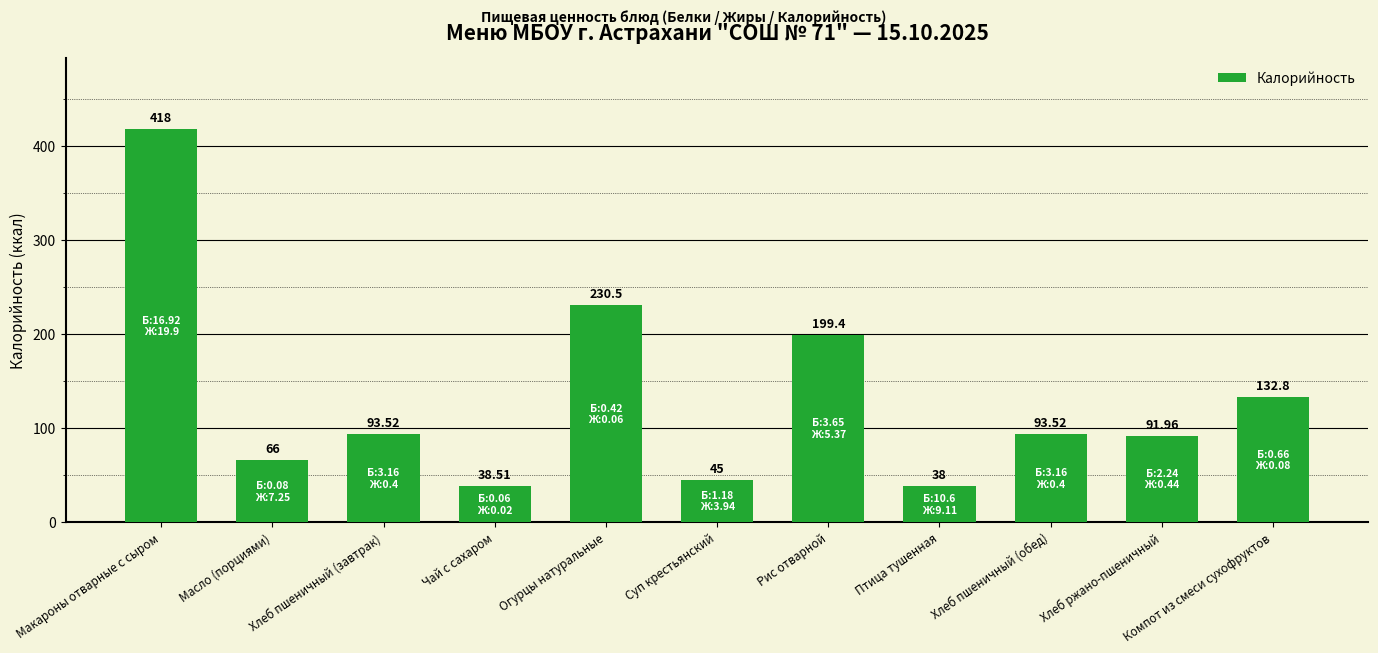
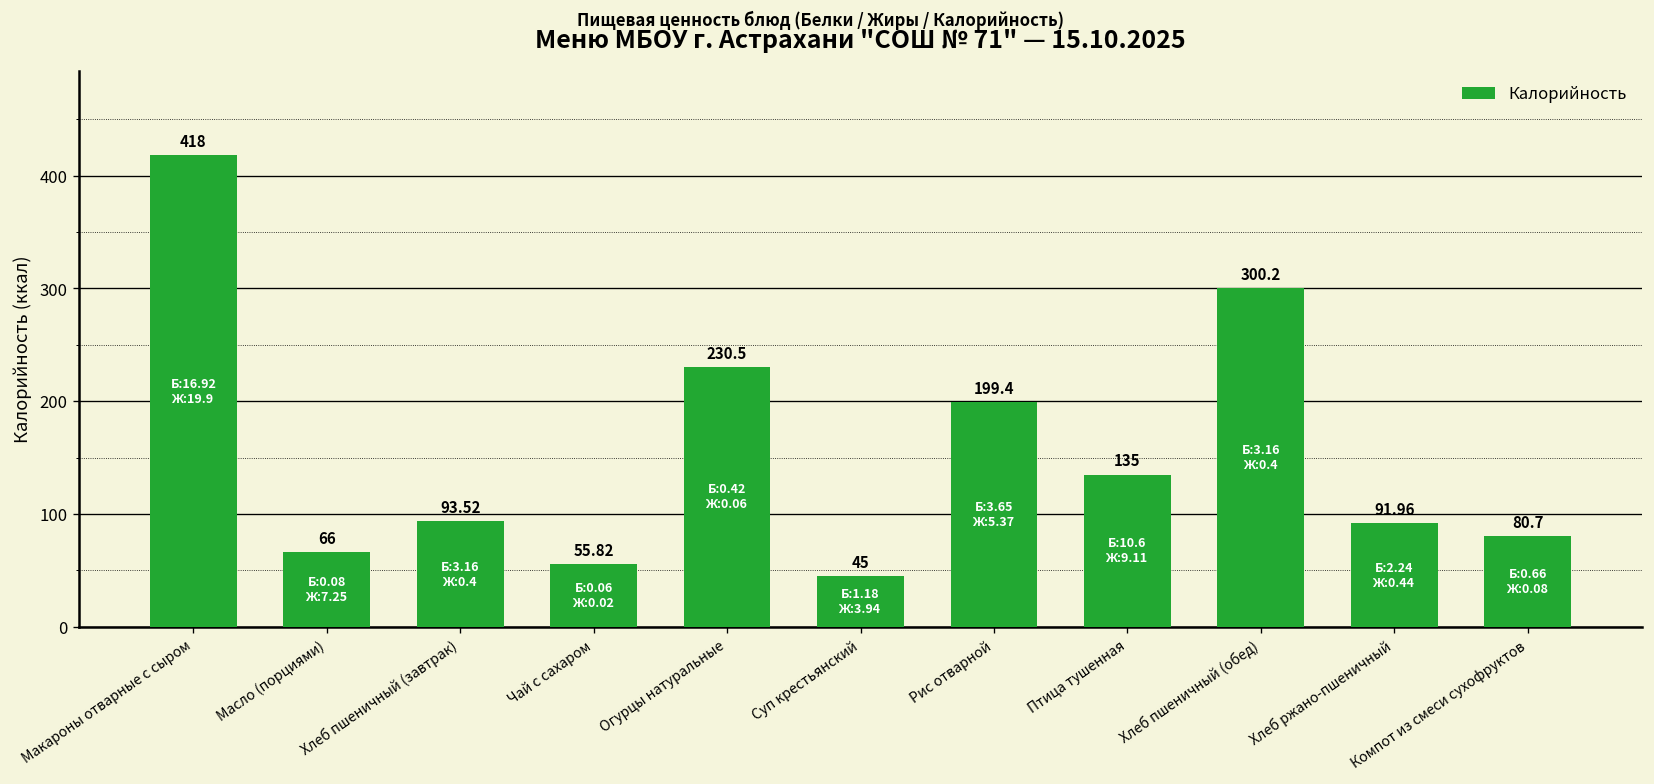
Чай с сахаром: 38.51 -> 55.82
Птица тушенная: 38 -> 135
Хлеб пшеничный (обед): 93.52 -> 300.2
Компот из смеси сухофруктов: 132.8 -> 80.7
